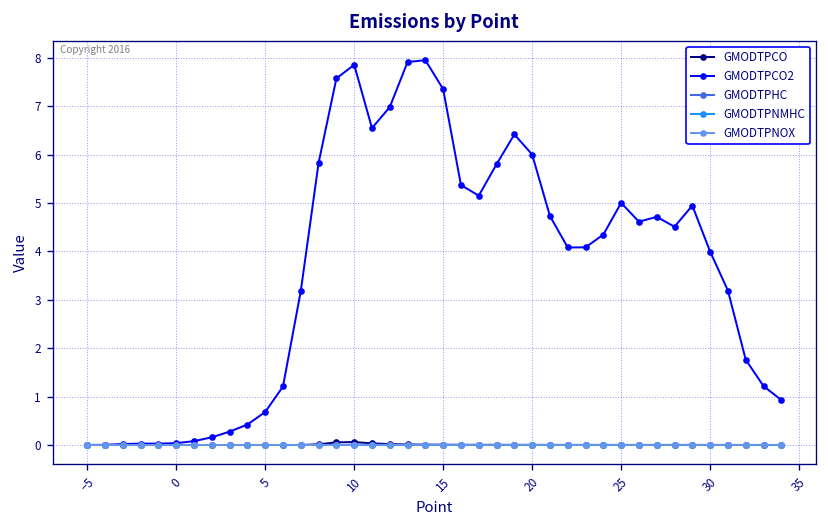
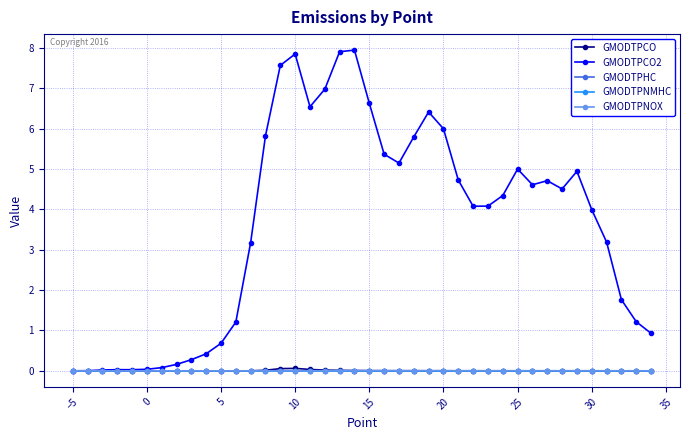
GMODTPCO2, 15: 7.4 -> 6.6
